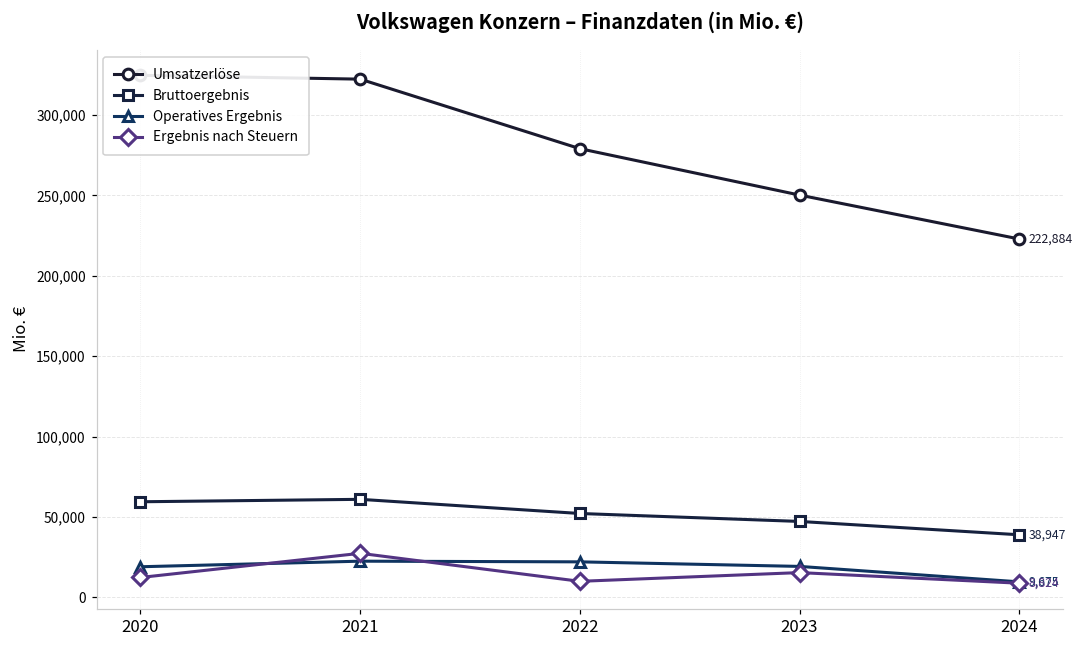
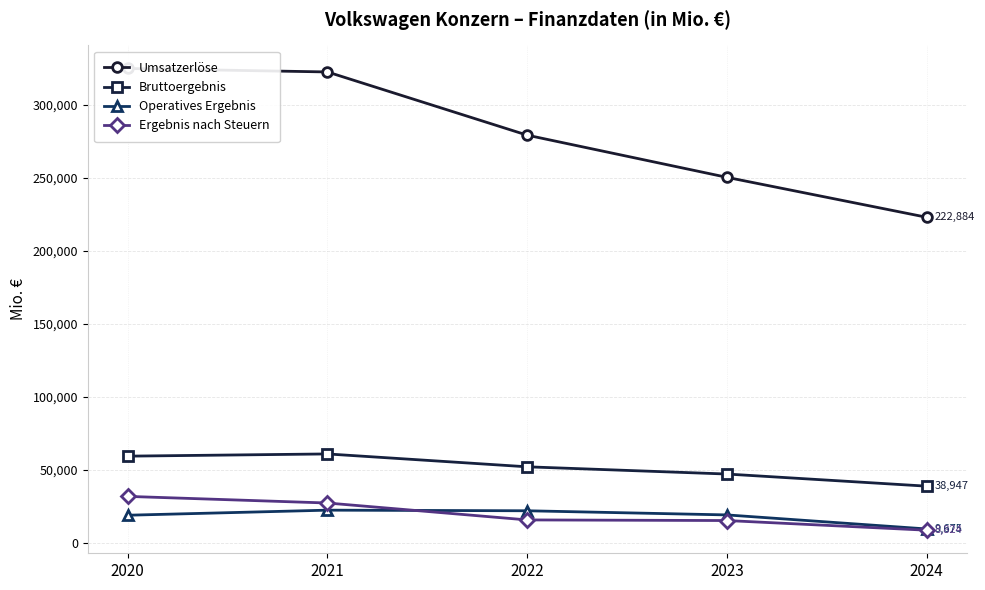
Ergebnis nach Steuern, 2020: 12,000 -> 32,000
Ergebnis nach Steuern, 2022: 10,000 -> 16,000
